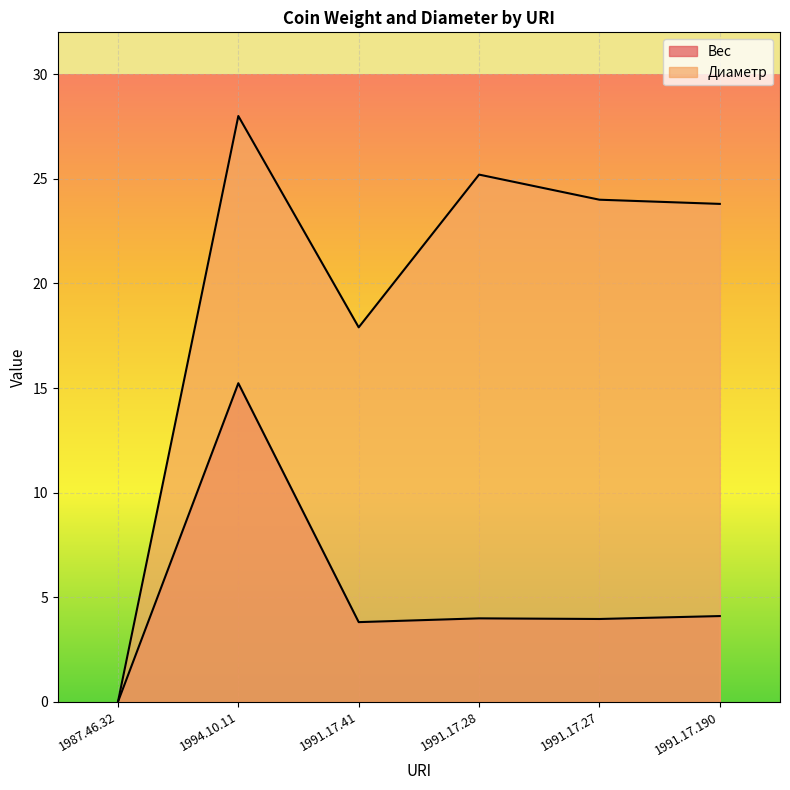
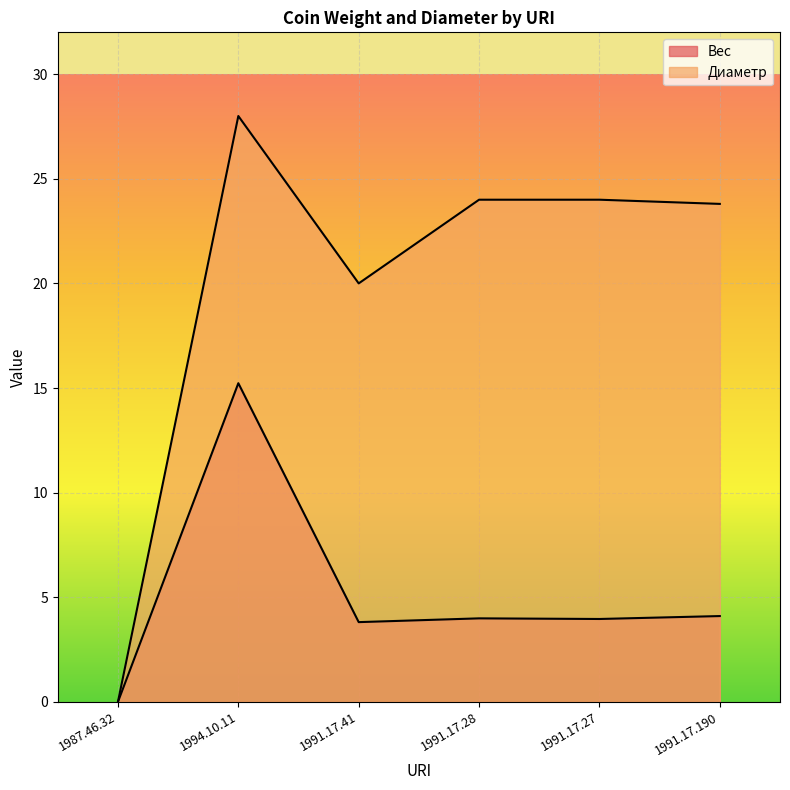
Диаметр, 1991.17.41: 17.9 -> 20.0
Диаметр, 1991.17.28: 25.2 -> 24.0
